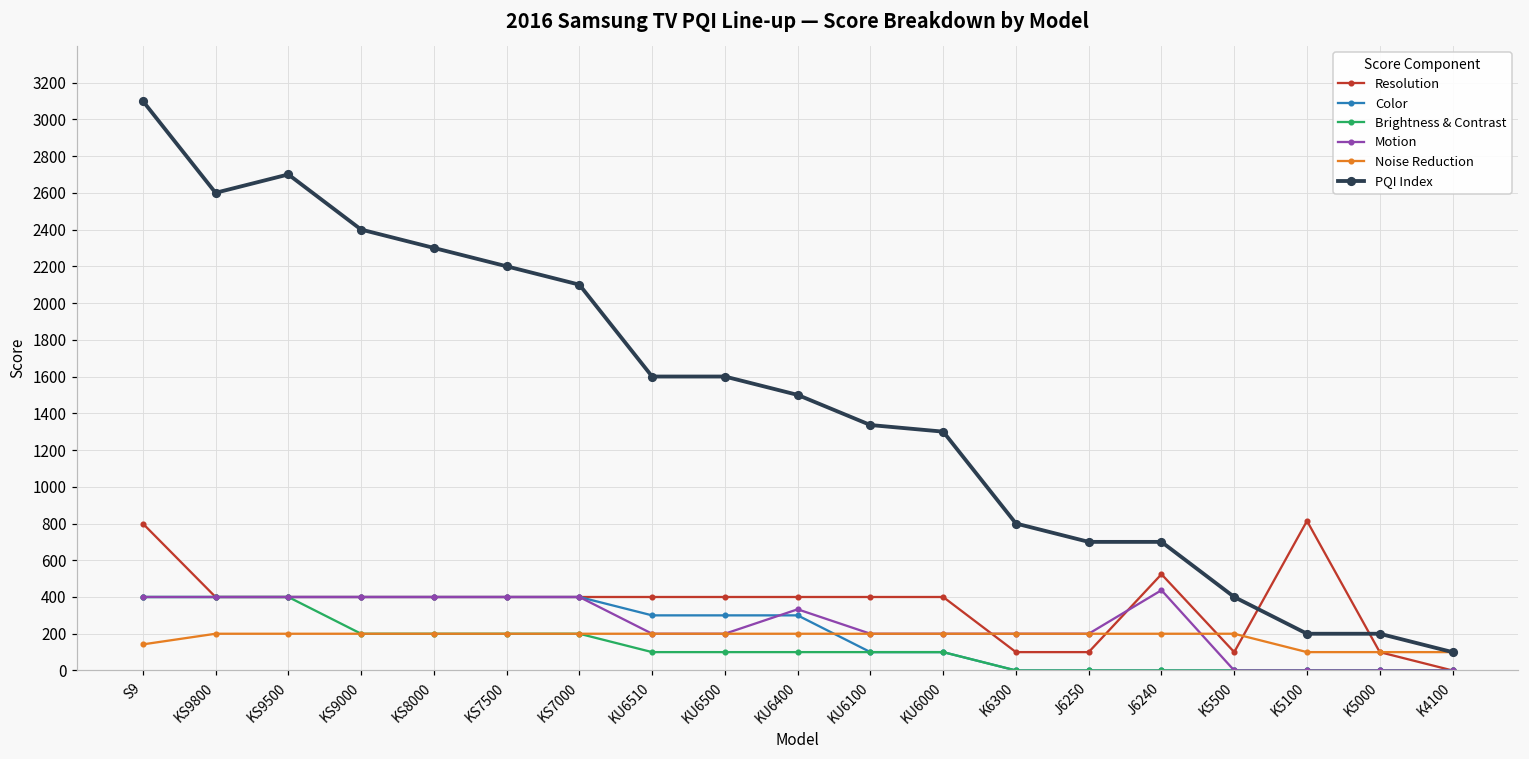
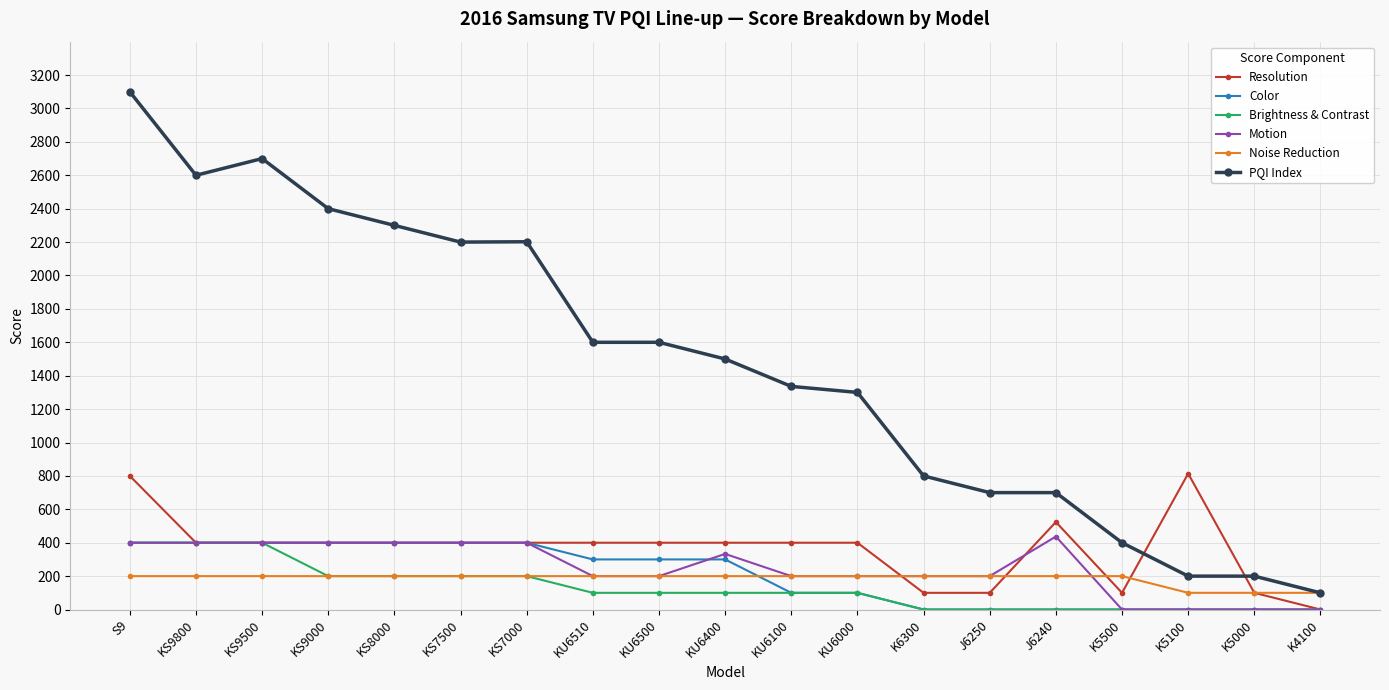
Noise Reduction, S9: 140 -> 200
PQI Index, KS7000: 2100 -> 2200
